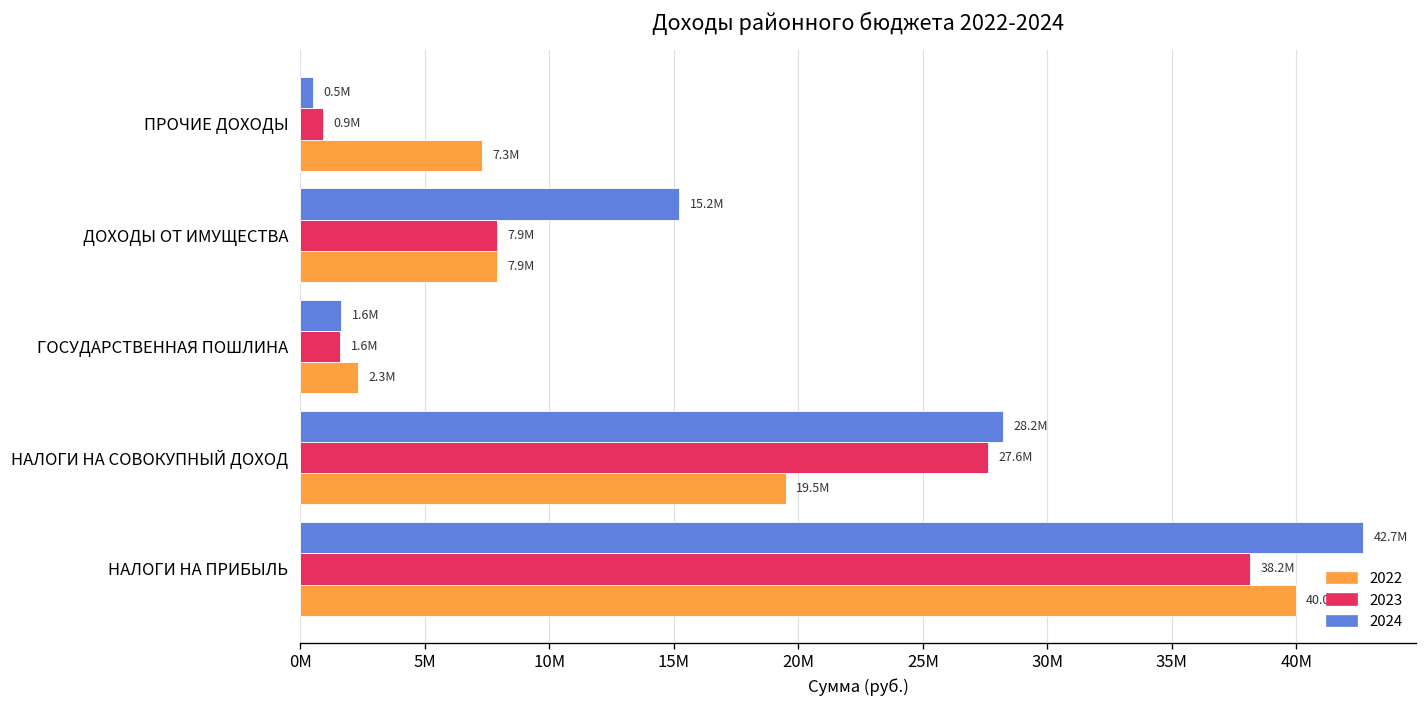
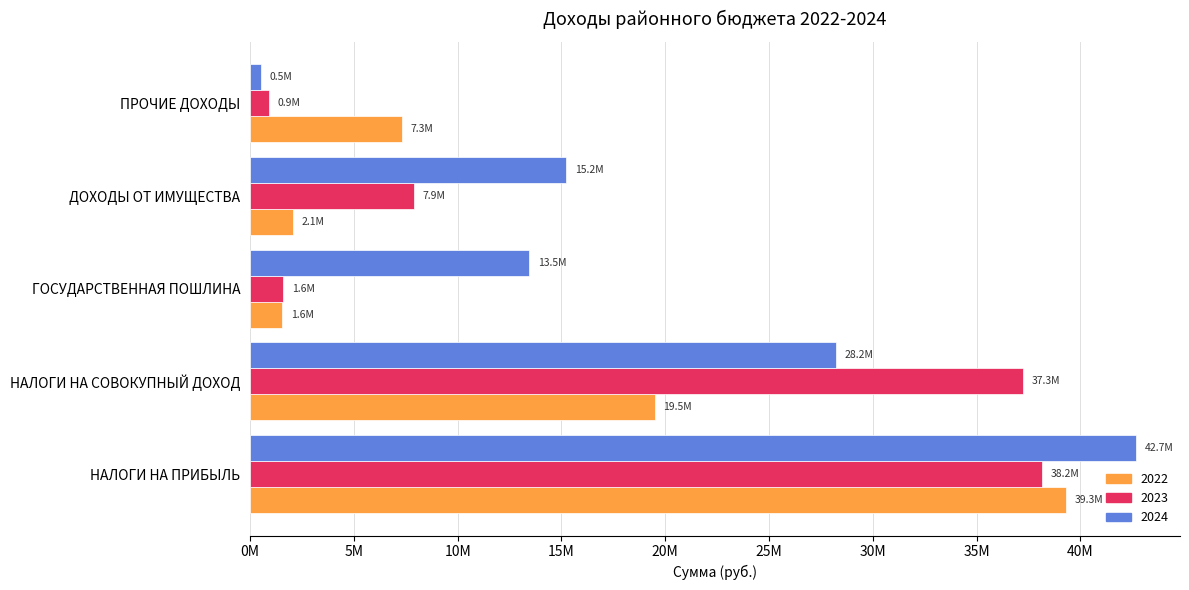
2022, ДОХОДЫ ОТ ИМУЩЕСТВА: 7.9M -> 2.1M
2024, ГОСУДАРСТВЕННАЯ ПОШЛИНА: 1.6M -> 13.5M
2022, ГОСУДАРСТВЕННАЯ ПОШЛИНА: 2.3M -> 1.6M
2023, НАЛОГИ НА СОВОКУПНЫЙ ДОХОД: 27.6M -> 37.3M
2022, НАЛОГИ НА ПРИБЫЛЬ: 40.0M -> 39.3M
